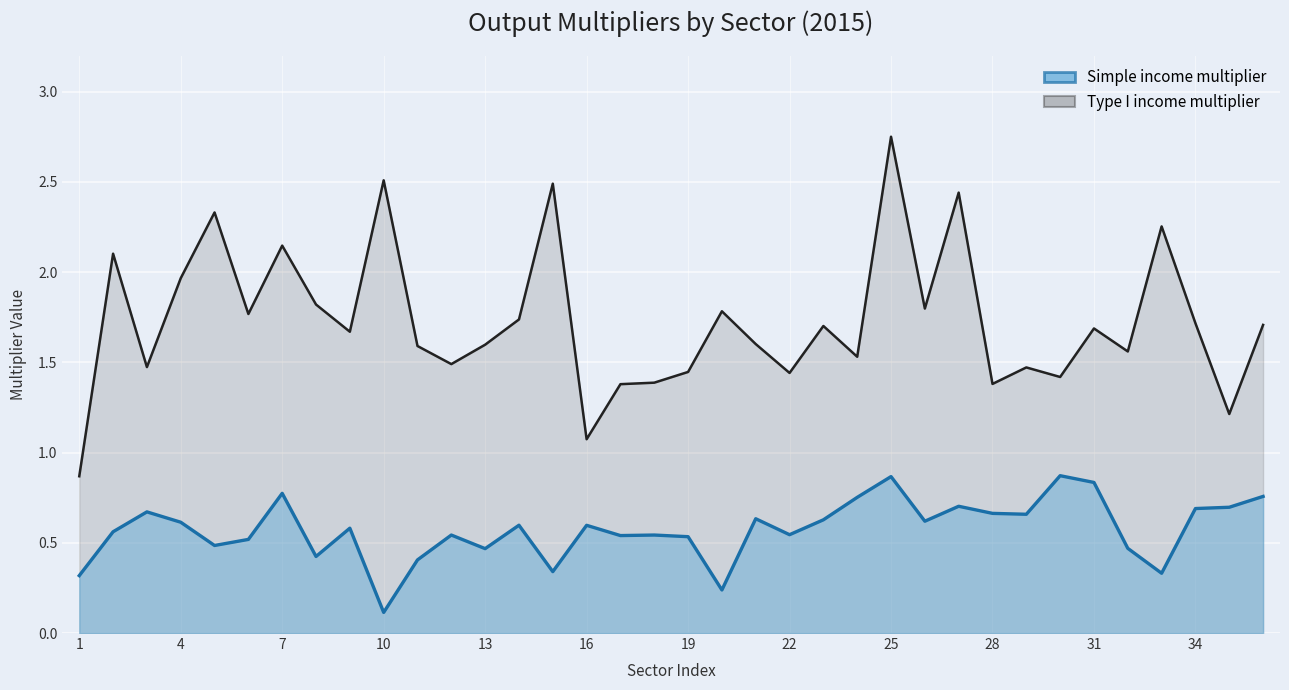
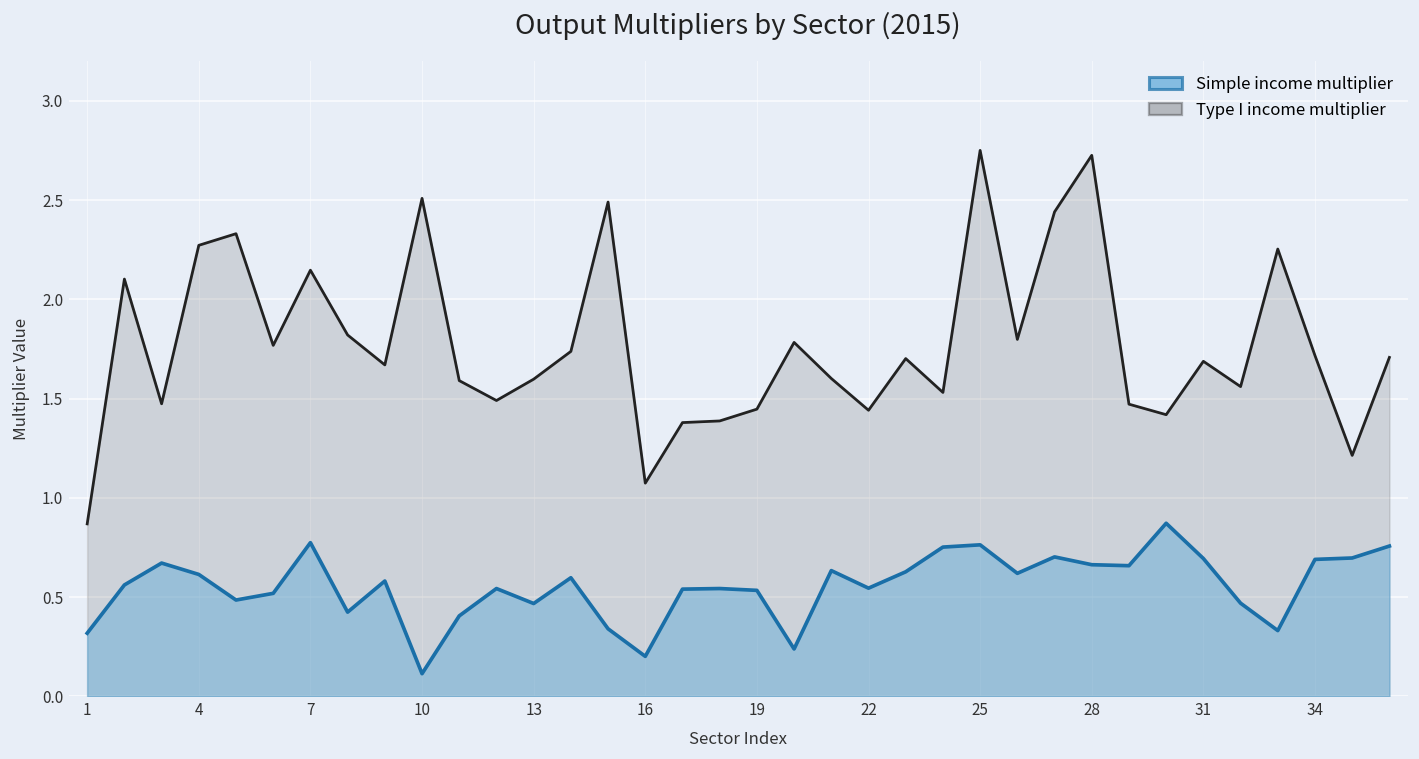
Type I income multiplier, 4: 1.97 -> 2.27
Simple income multiplier, 16: 0.60 -> 0.20
Simple income multiplier, 25: 0.87 -> 0.76
Type I income multiplier, 28: 1.38 -> 2.73
Simple income multiplier, 31: 0.83 -> 0.69
